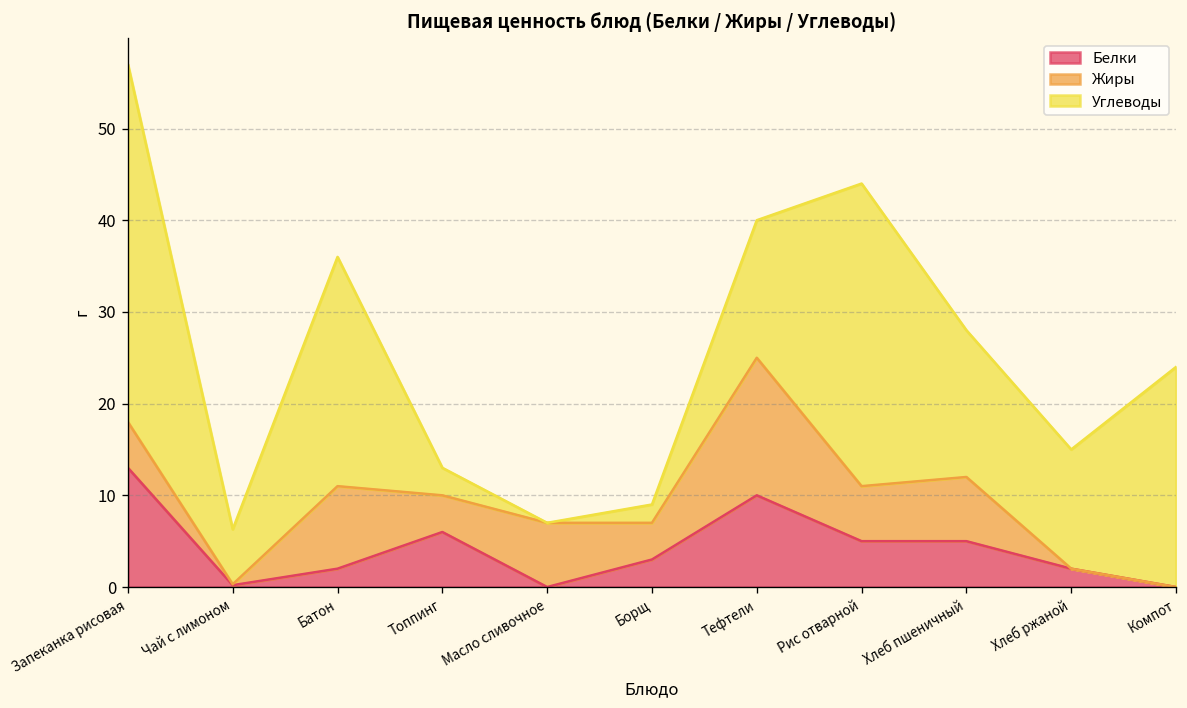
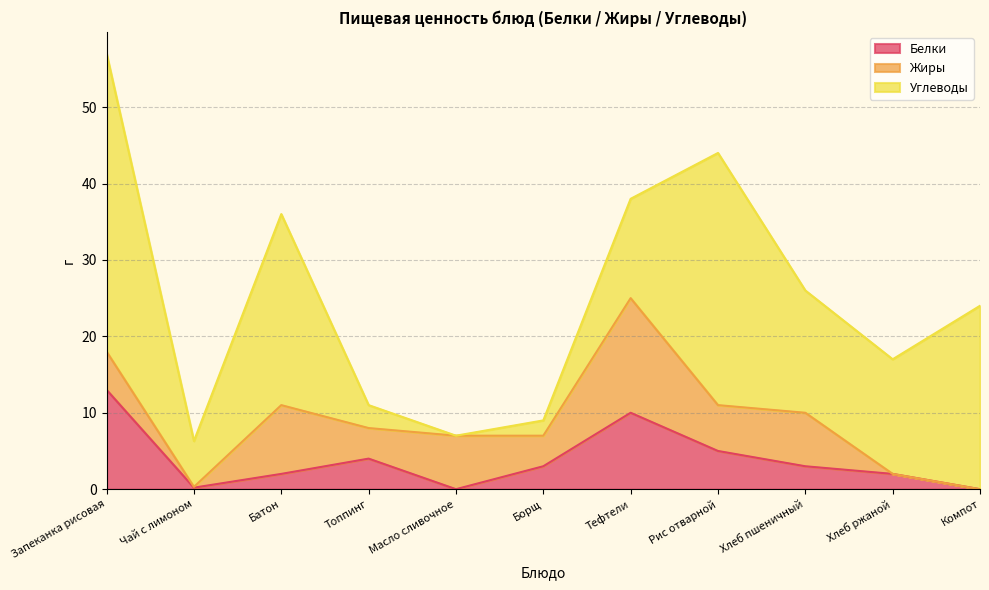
Белки, Топпинг: 6 -> 4
Углеводы, Тефтели: 15 -> 13
Белки, Хлеб пшеничный: 5 -> 3
Углеводы, Хлеб ржаной: 13 -> 15
